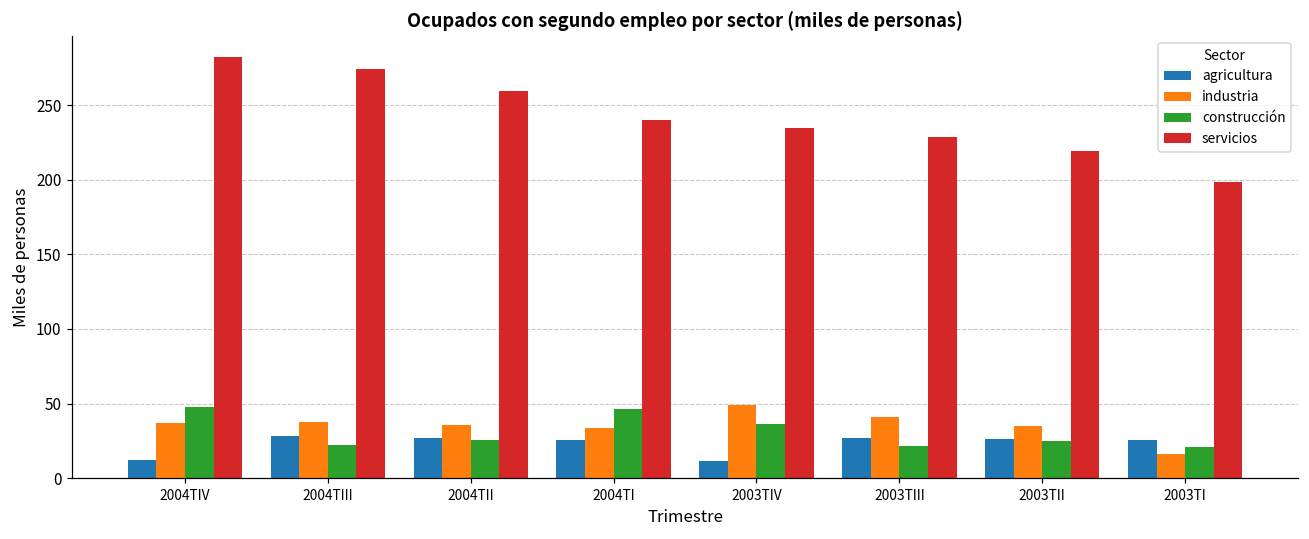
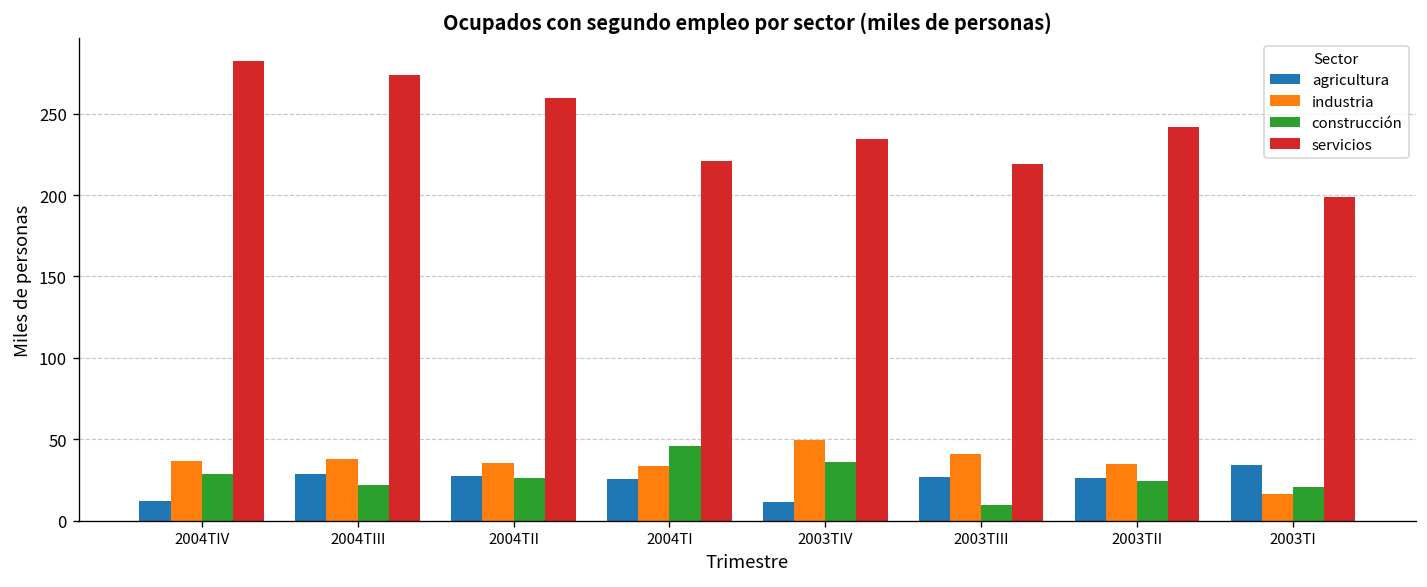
construcción, 2004TIV: 48 -> 28
servicios, 2004TI: 240 -> 221
construcción, 2003TIII: 21 -> 10
servicios, 2003TIII: 228 -> 219
servicios, 2003TII: 219 -> 242
agricultura, 2003TI: 26 -> 34
